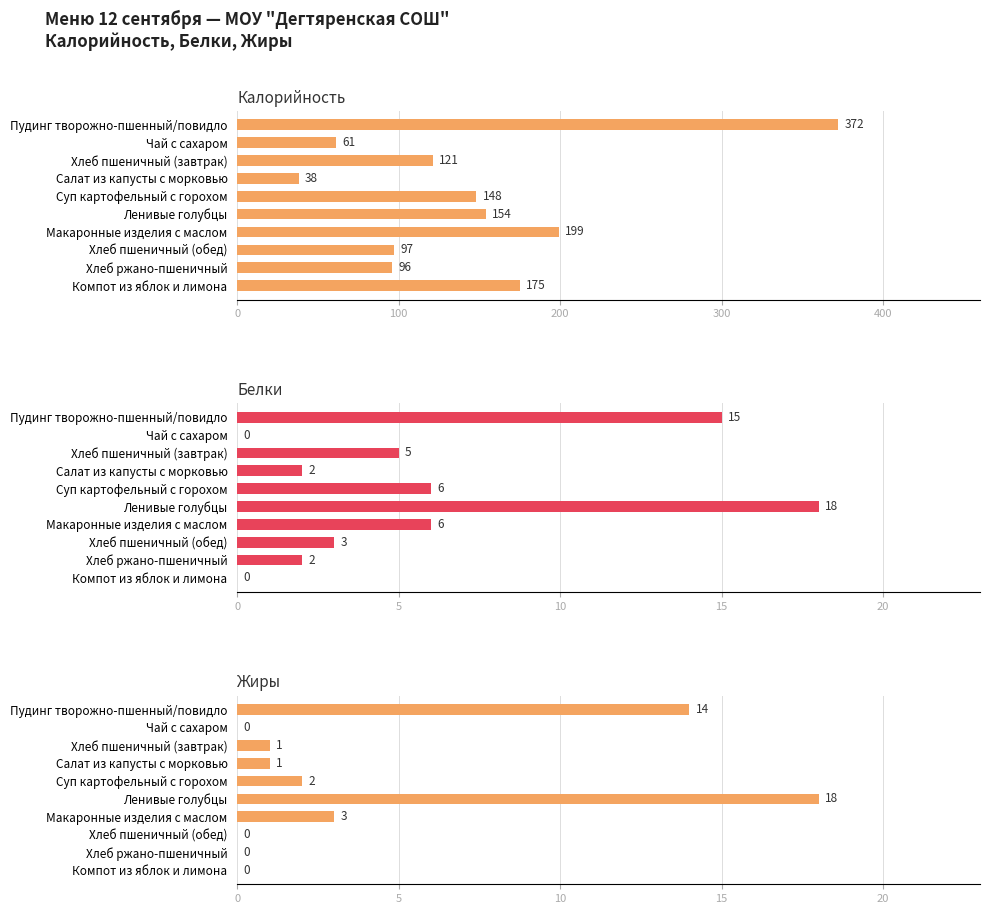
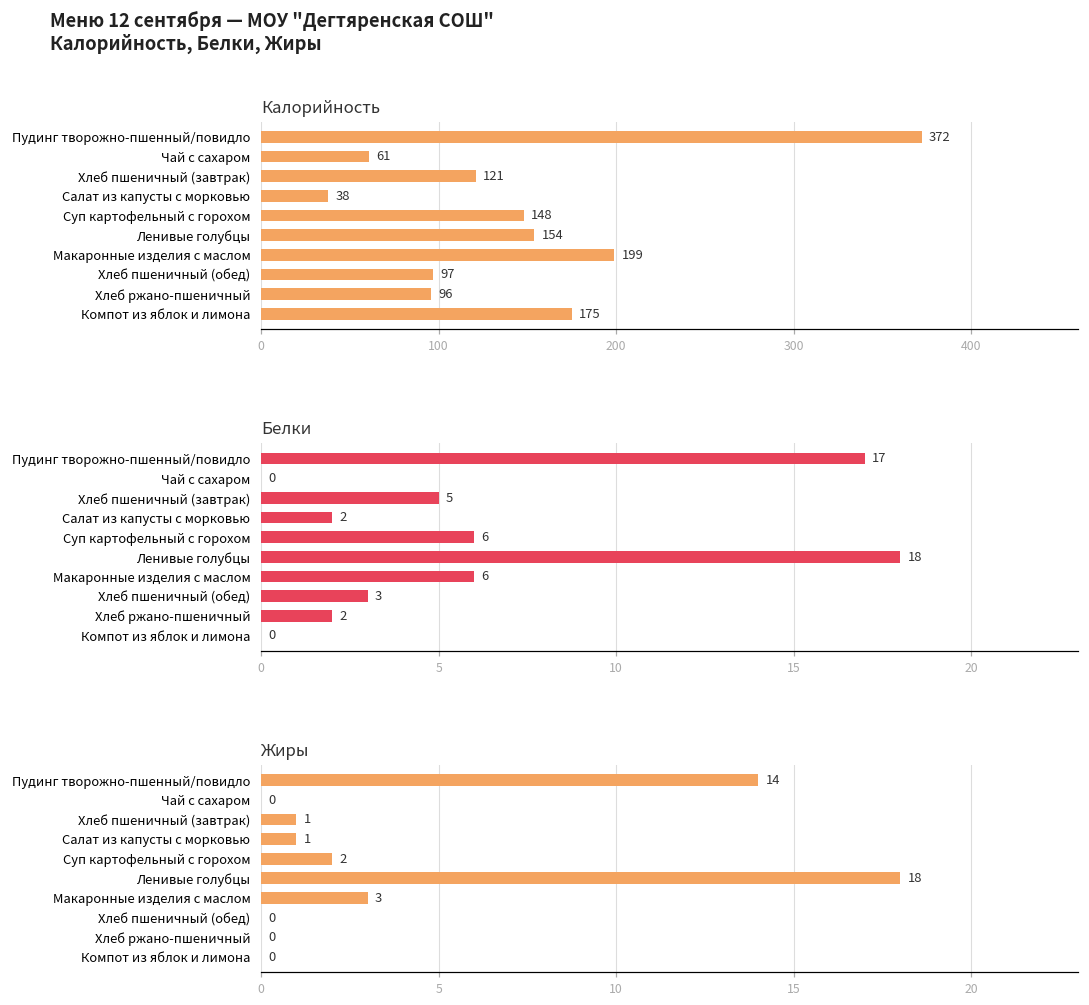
Белки, Пудинг творожно-пшенный/повидло: 15 -> 17
